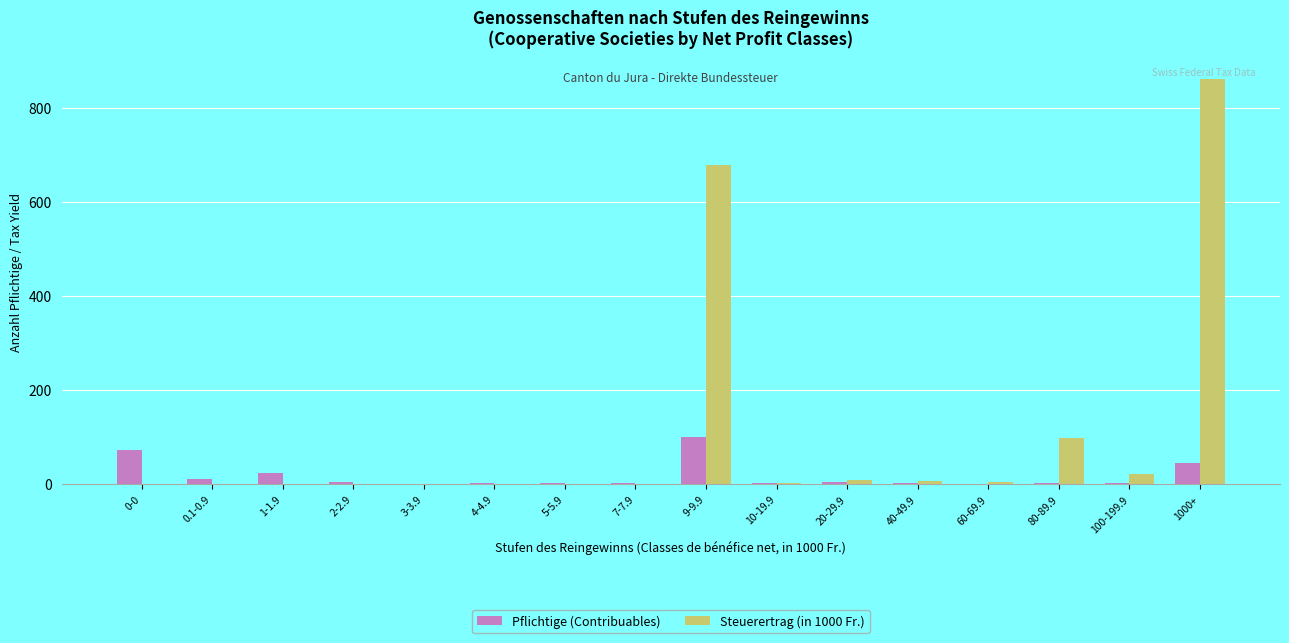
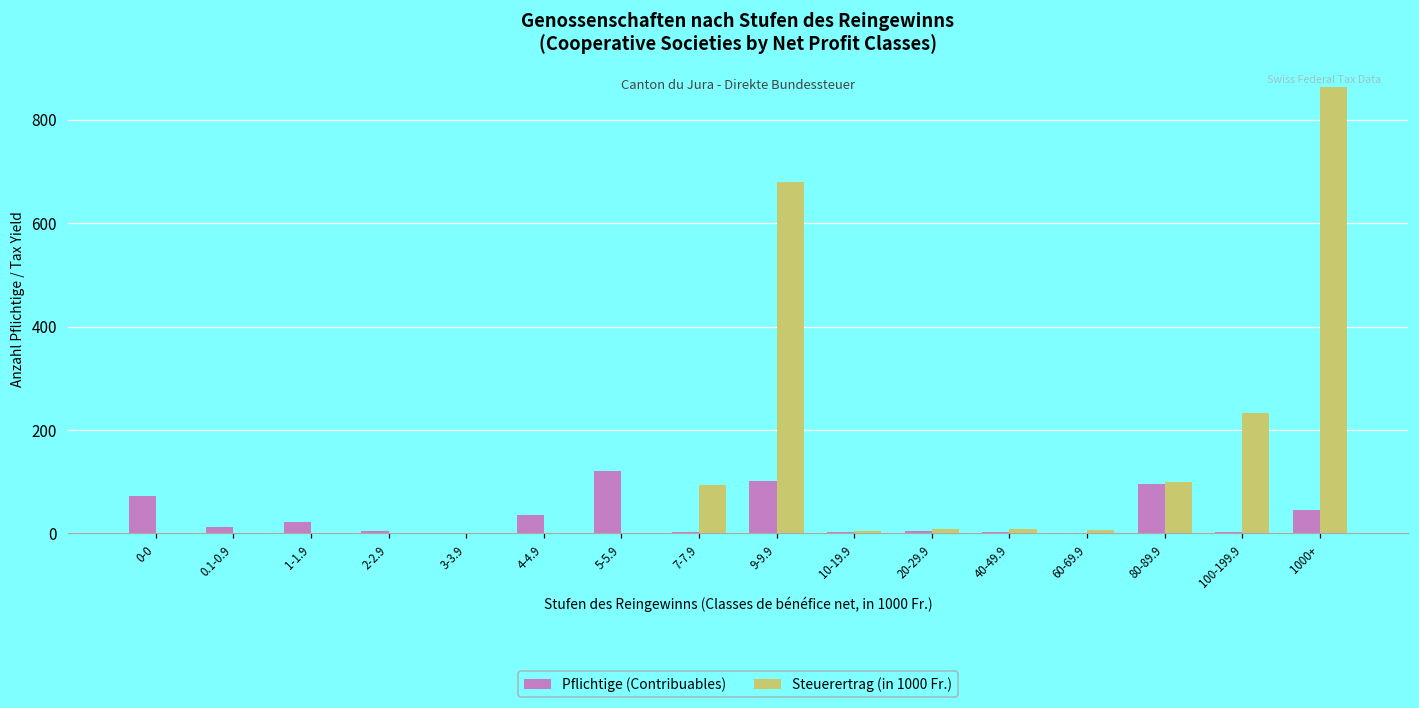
Pflichtige (Contribuables), 4-4.9: 0 -> 40
Pflichtige (Contribuables), 5-5.9: 0 -> 120
Steuerertrag (in 1000 Fr.), 7-7.9: 0 -> 90
Pflichtige (Contribuables), 80-89.9: 0 -> 100
Steuerertrag (in 1000 Fr.), 100-199.9: 20 -> 230
